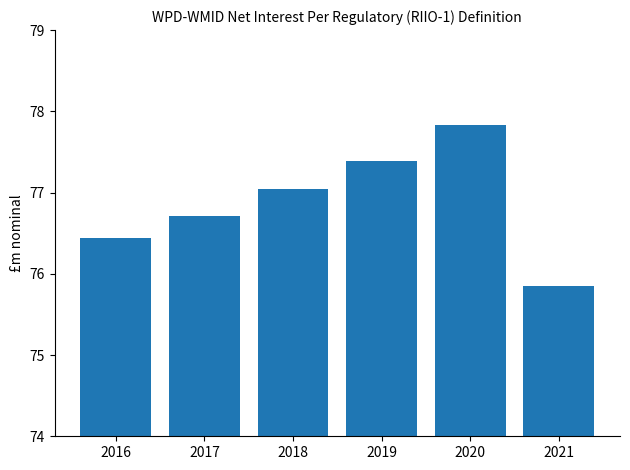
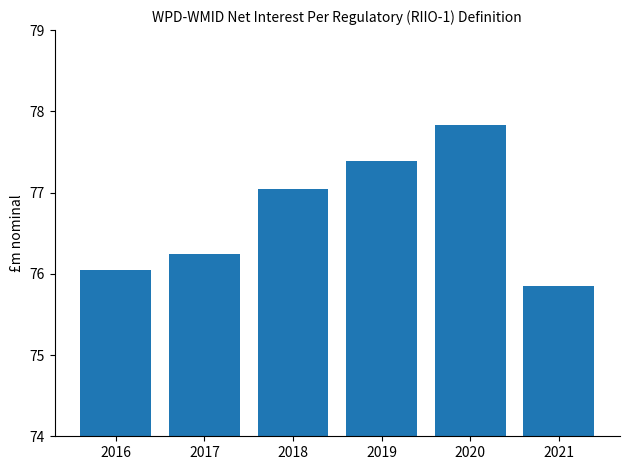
2016: 76.4 -> 76.1
2017: 76.7 -> 76.2
